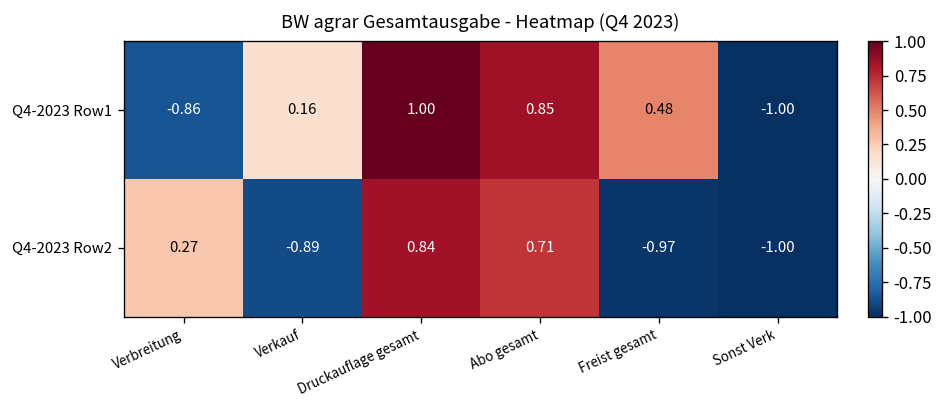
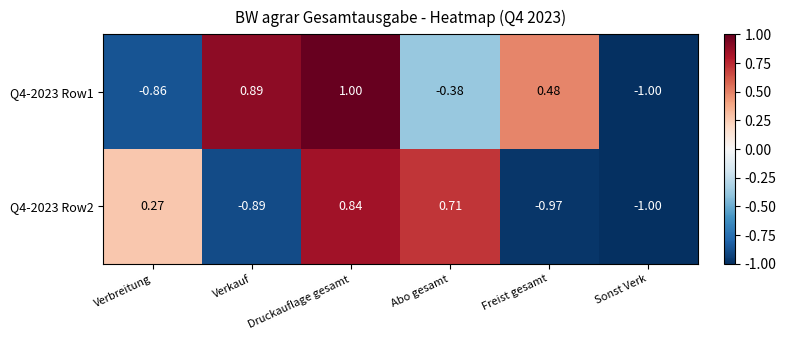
Q4-2023 Row1, Verkauf: 0.16 -> 0.89
Q4-2023 Row1, Abo gesamt: 0.85 -> -0.38
